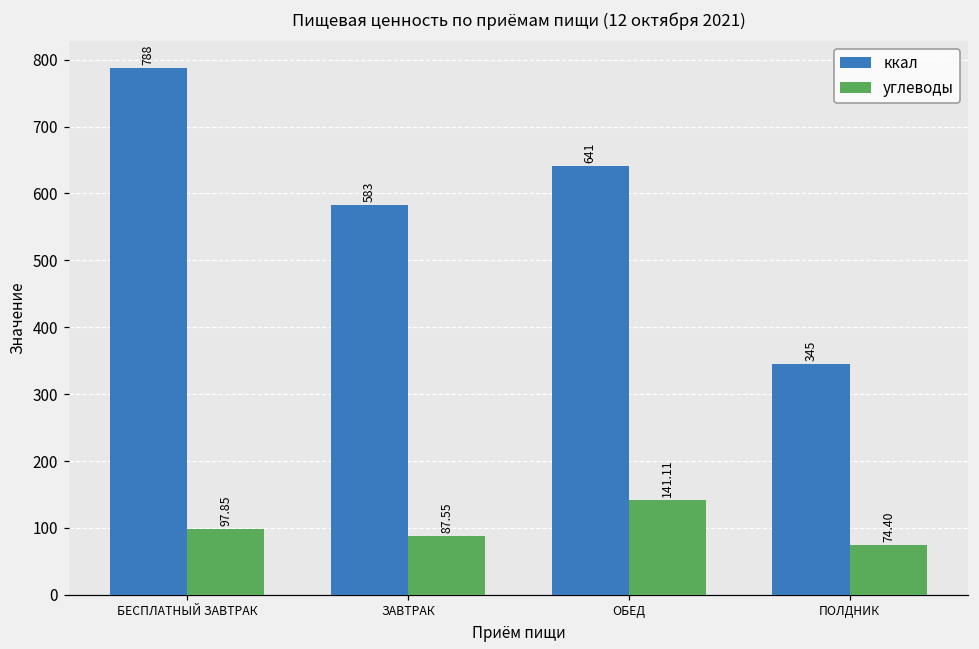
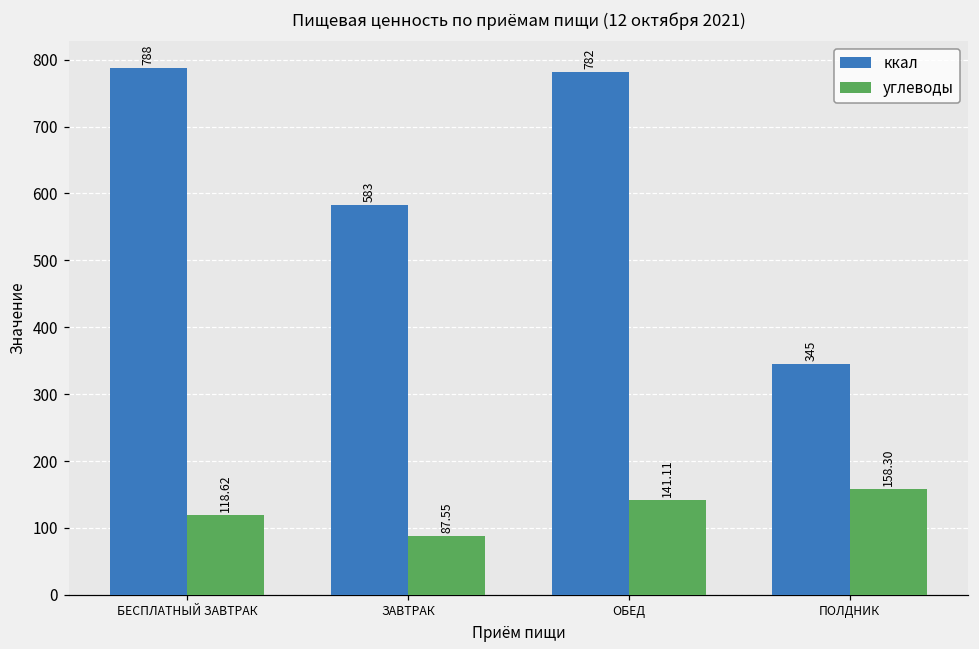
углеводы, БЕСПЛАТНЫЙ ЗАВТРАК: 97.85 -> 118.62
ккал, ОБЕД: 641 -> 782
углеводы, ПОЛДНИК: 74.40 -> 158.30
